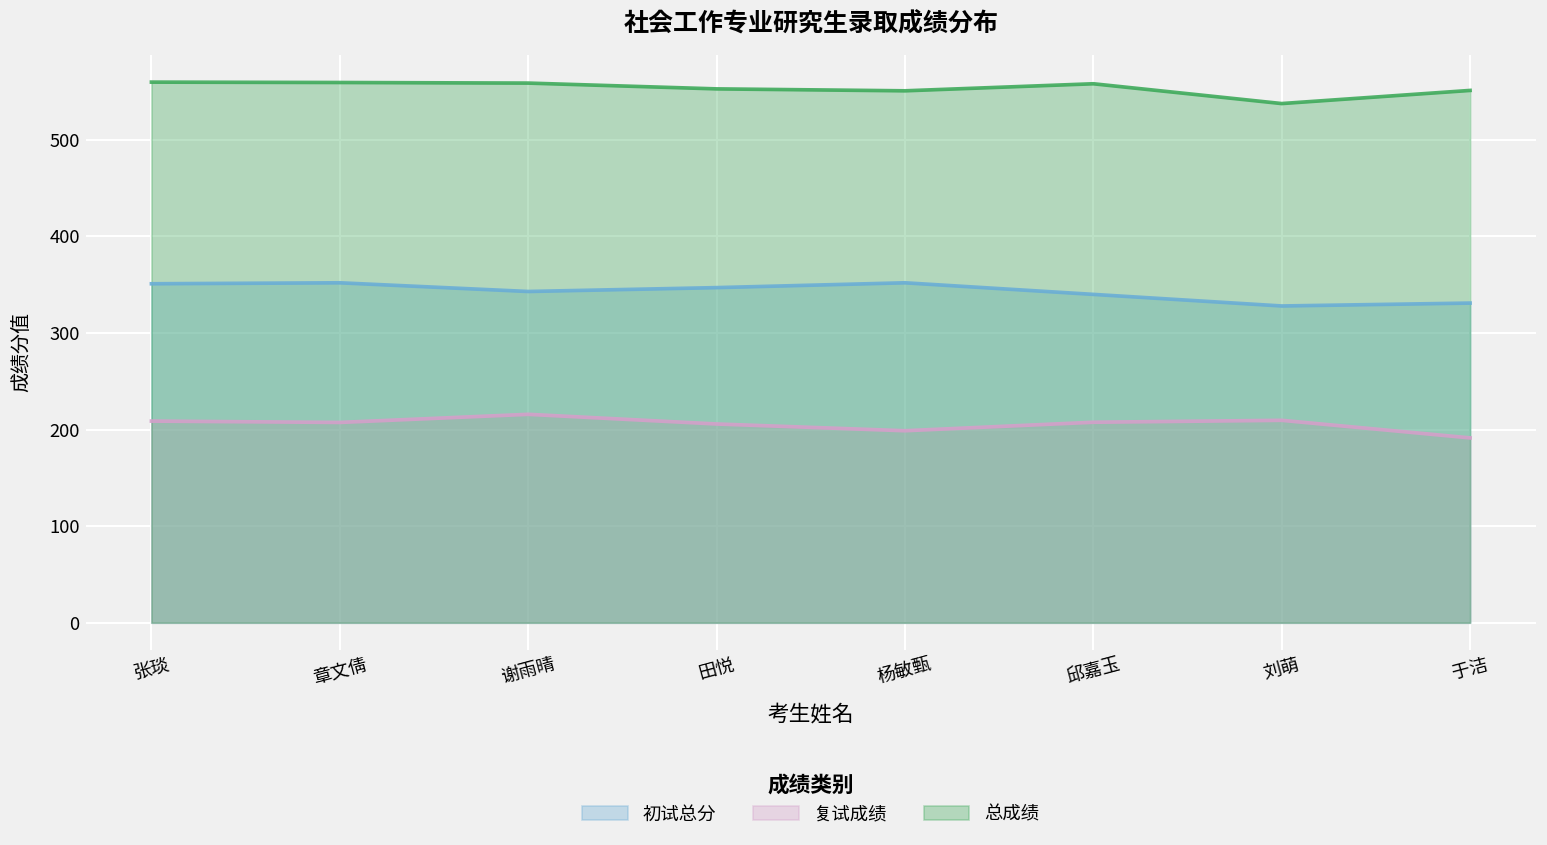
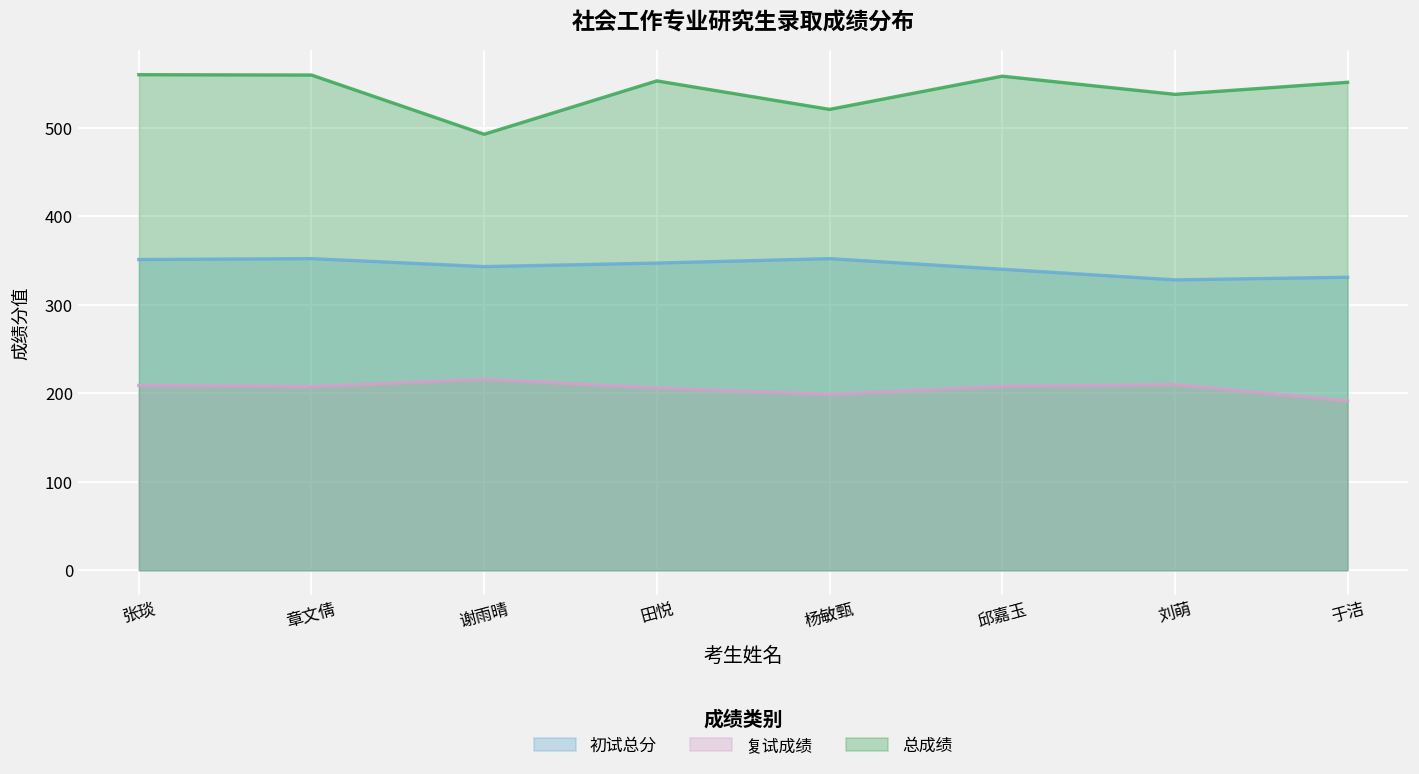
总成绩, 谢雨晴: 560 -> 490
总成绩, 杨敏甄: 550 -> 520
